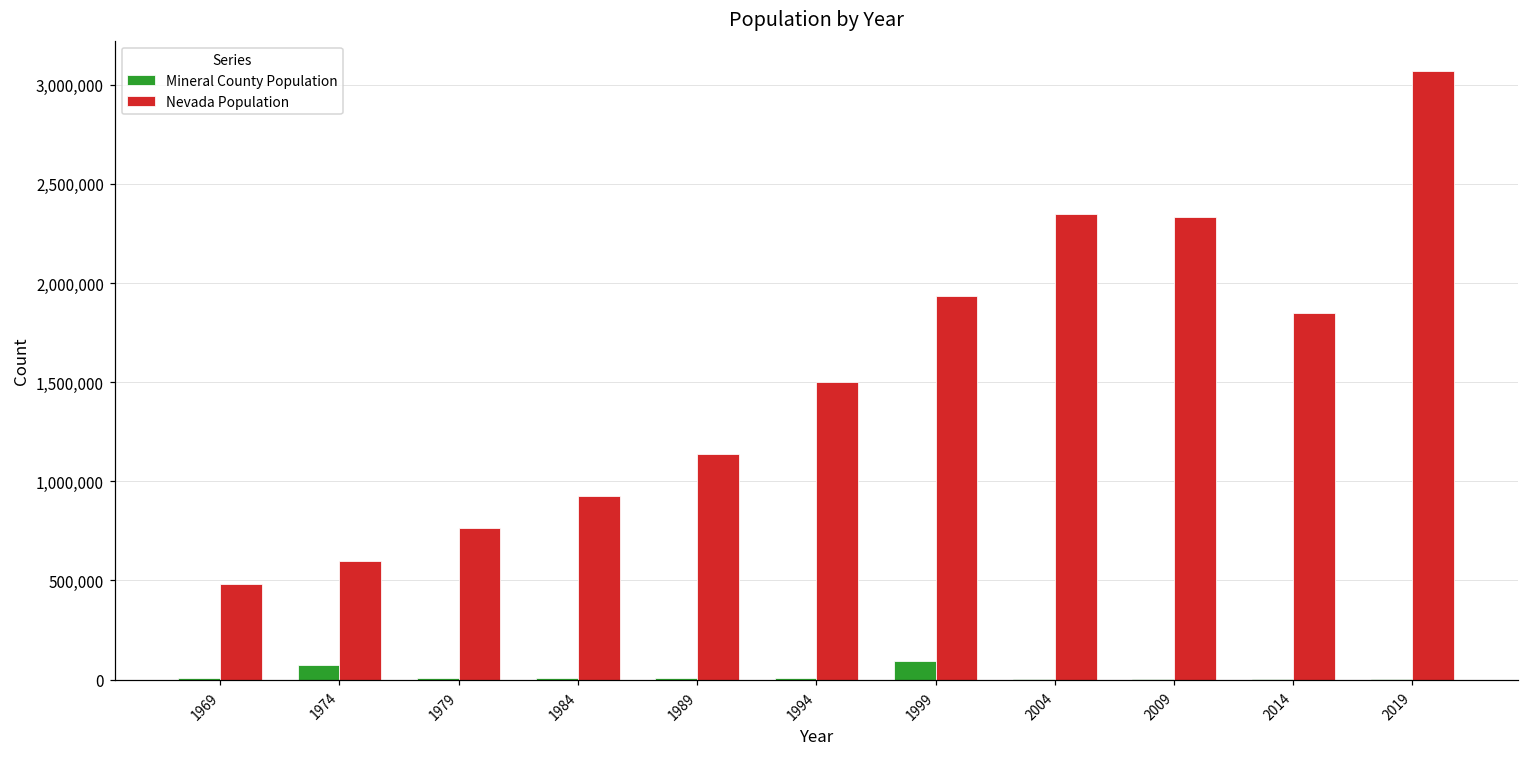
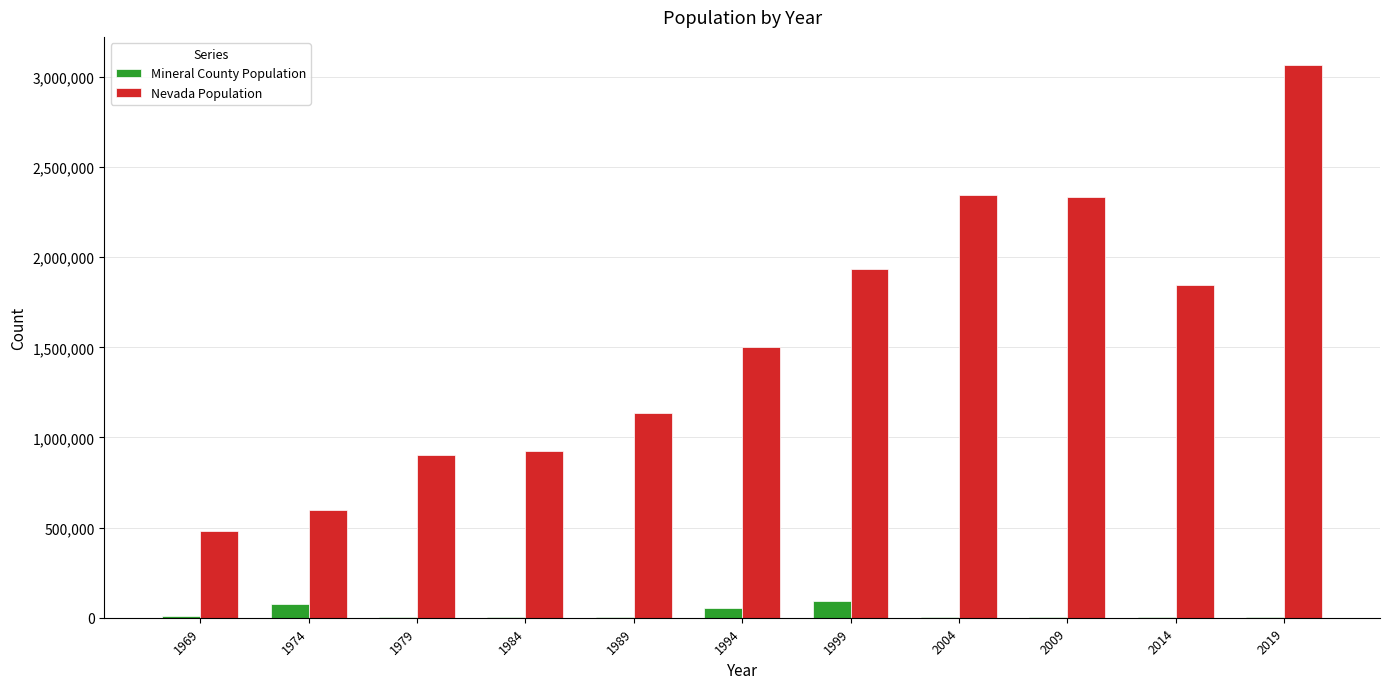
Nevada Population, 1979: 770,000 -> 900,000
Mineral County Population, 1994: 10,000 -> 50,000
